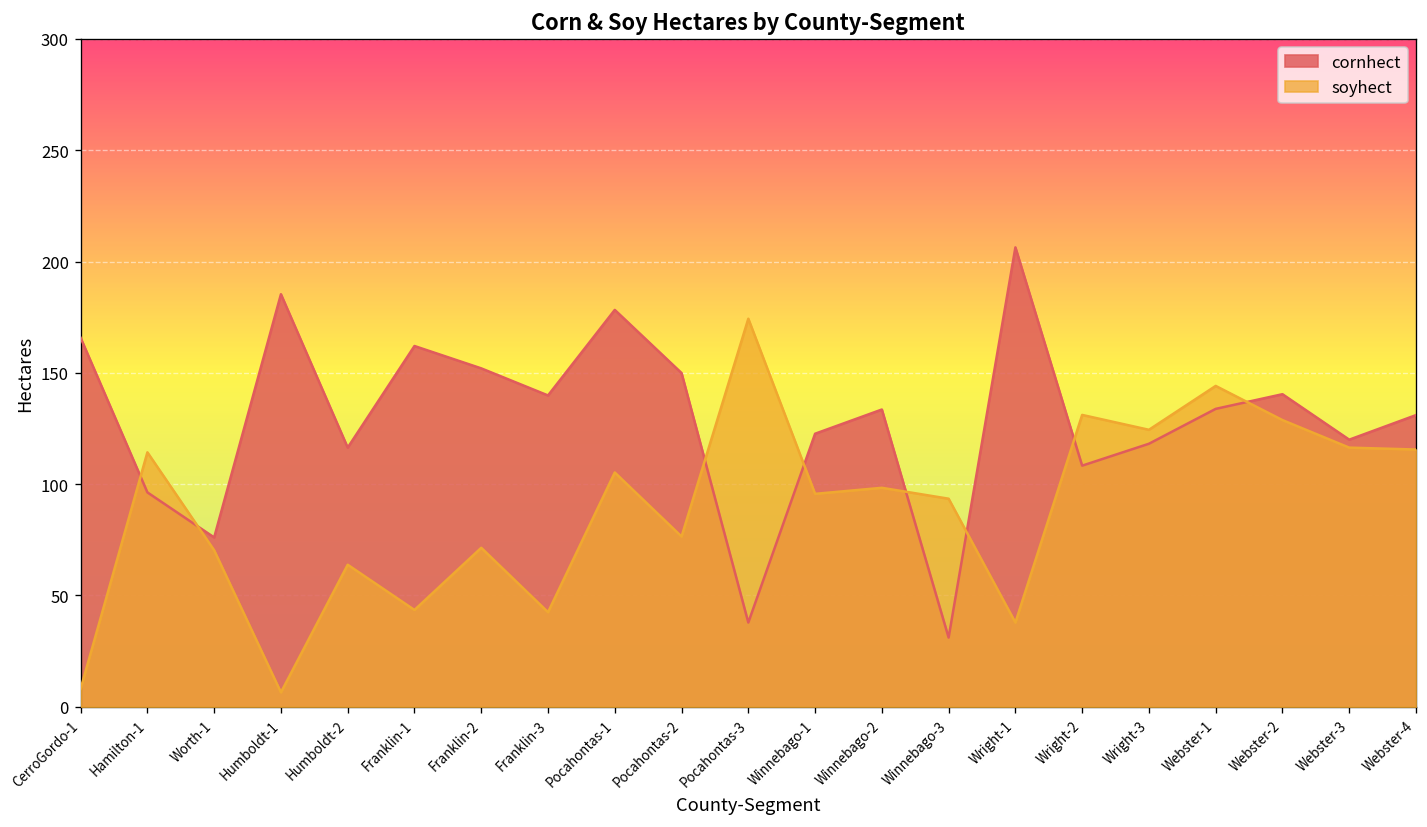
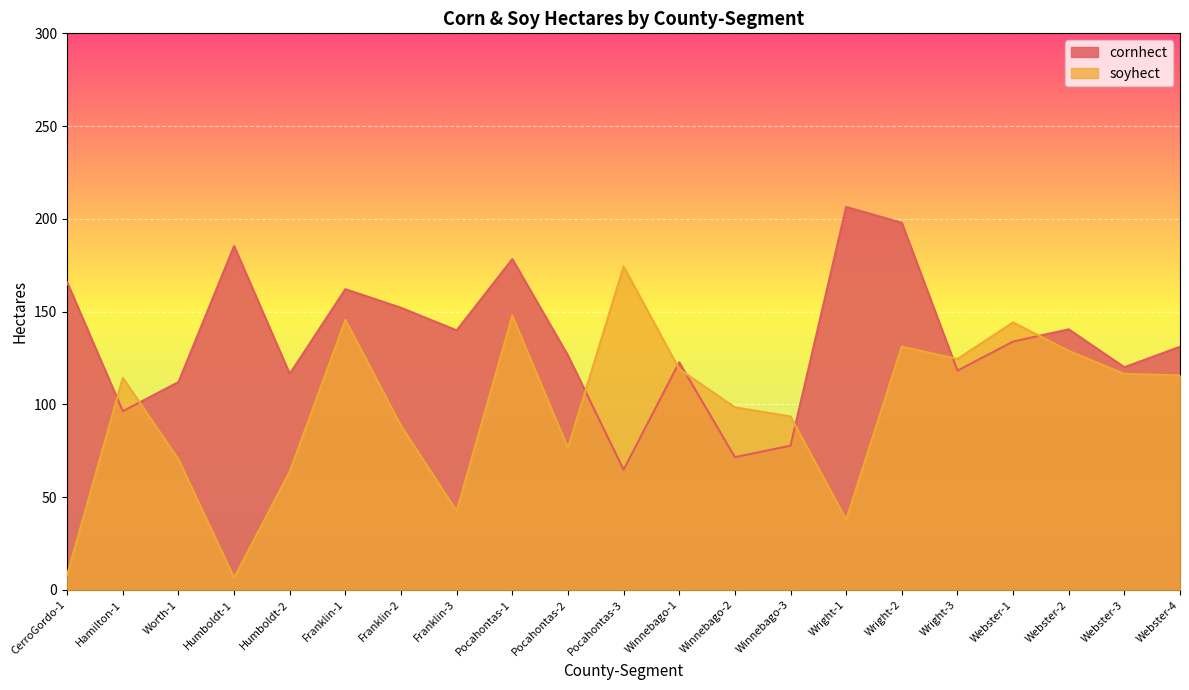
cornhect, Worth-1: 76 -> 112
soyhect, Franklin-1: 44 -> 146
soyhect, Franklin-2: 71 -> 88
soyhect, Pocahontas-1: 105 -> 148
cornhect, Pocahontas-2: 150 -> 126
cornhect, Pocahontas-3: 38 -> 65
soyhect, Winnebago-1: 96 -> 119
cornhect, Winnebago-2: 134 -> 72
cornhect, Winnebago-3: 31 -> 78
cornhect, Wright-2: 108 -> 198
